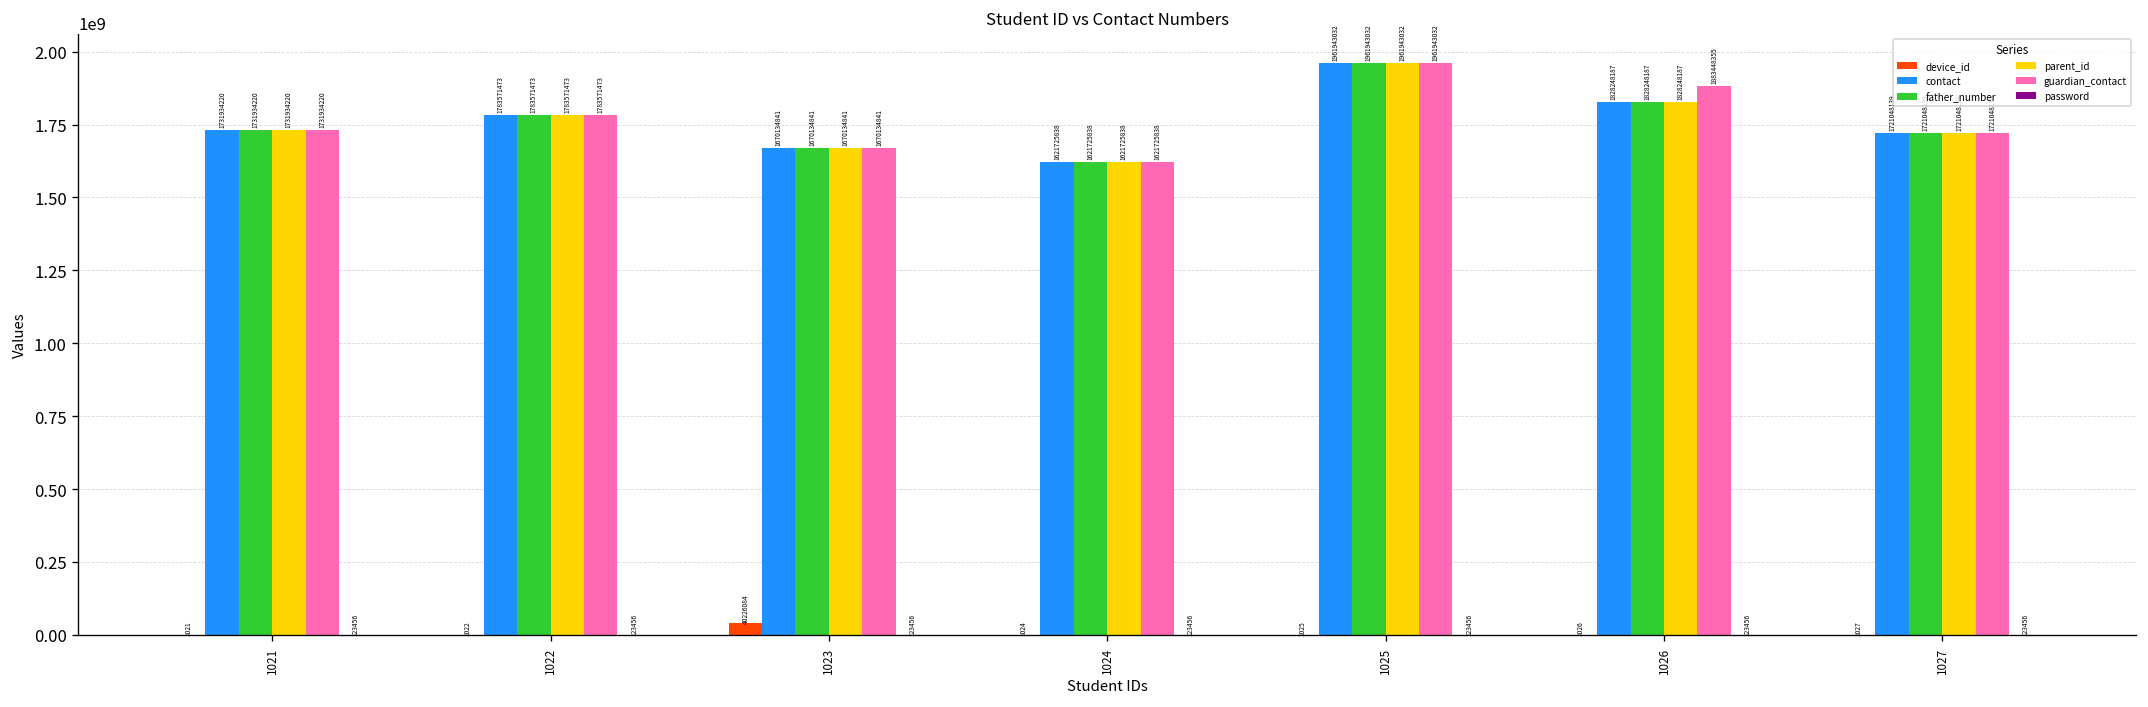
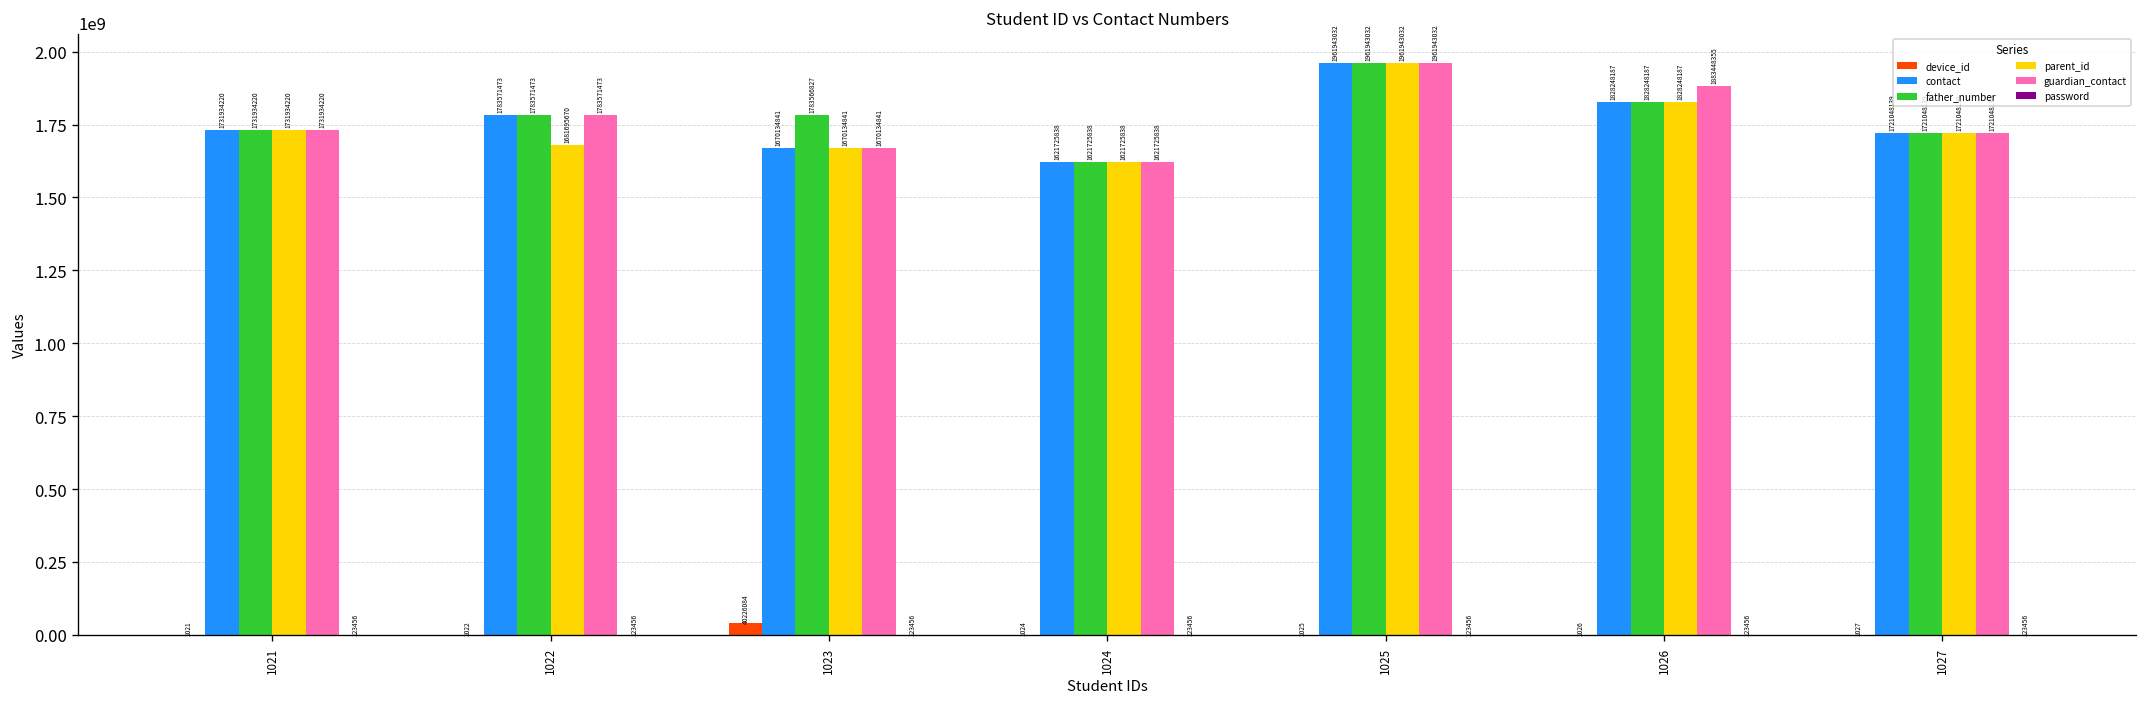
parent_id, 1022: 1783571473 -> 1681695670
father_number, 1023: 1670134841 -> 1783566827
